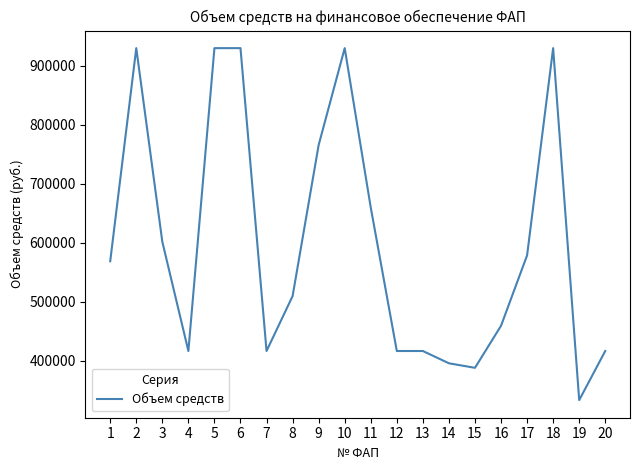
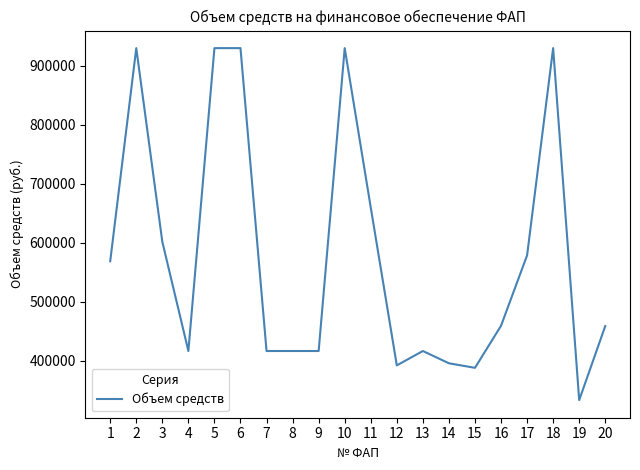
8: 510000 -> 420000
9: 770000 -> 420000
12: 420000 -> 390000
20: 420000 -> 460000
